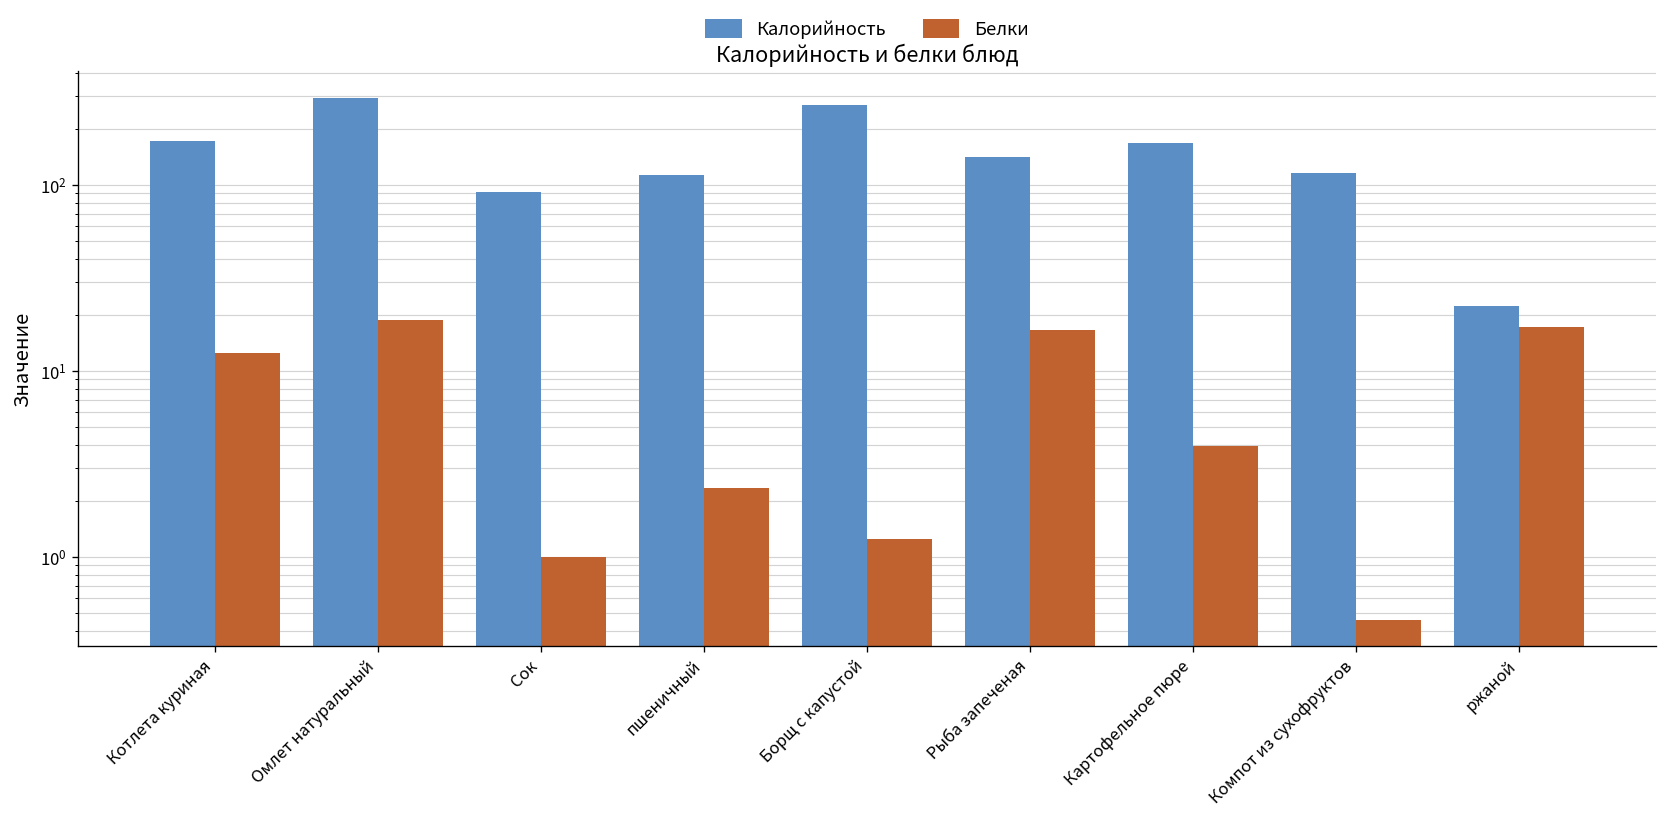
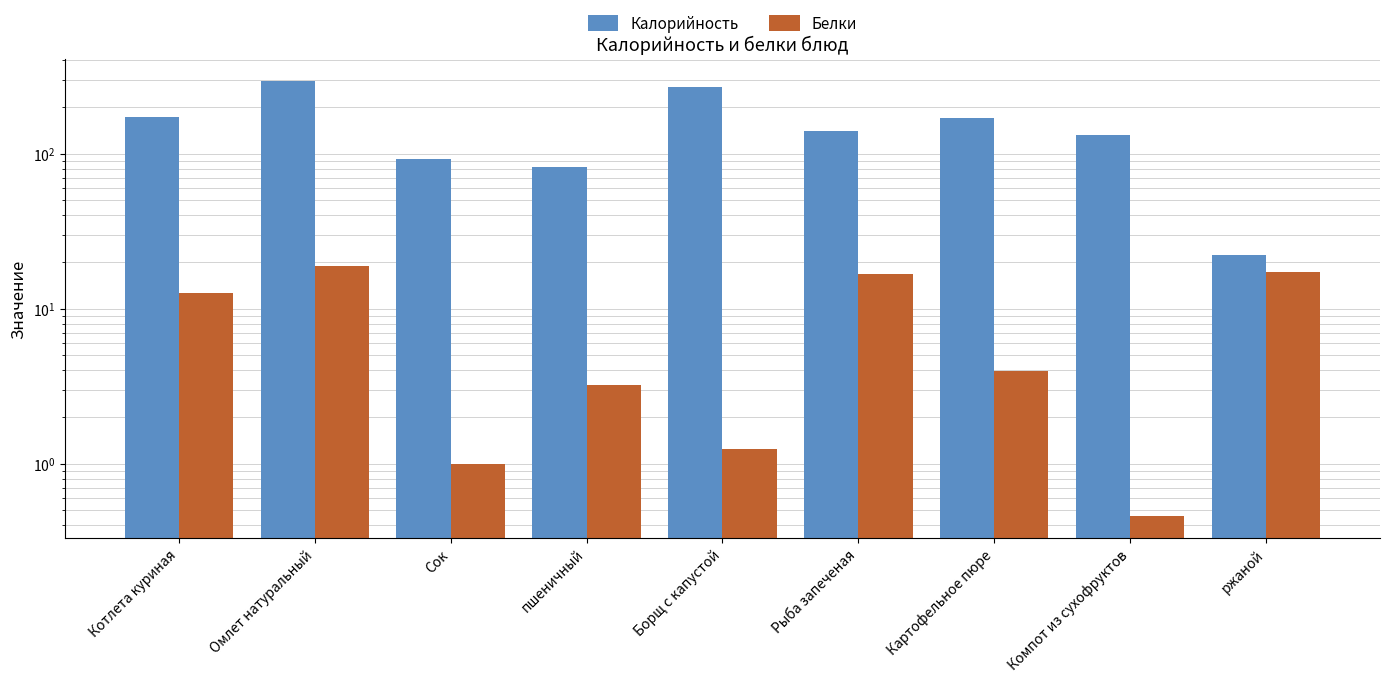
Калорийность, пшеничный: 110 -> 80
Белки, пшеничный: 2.3 -> 3.2
Калорийность, Компот из сухофруктов: 120 -> 130
